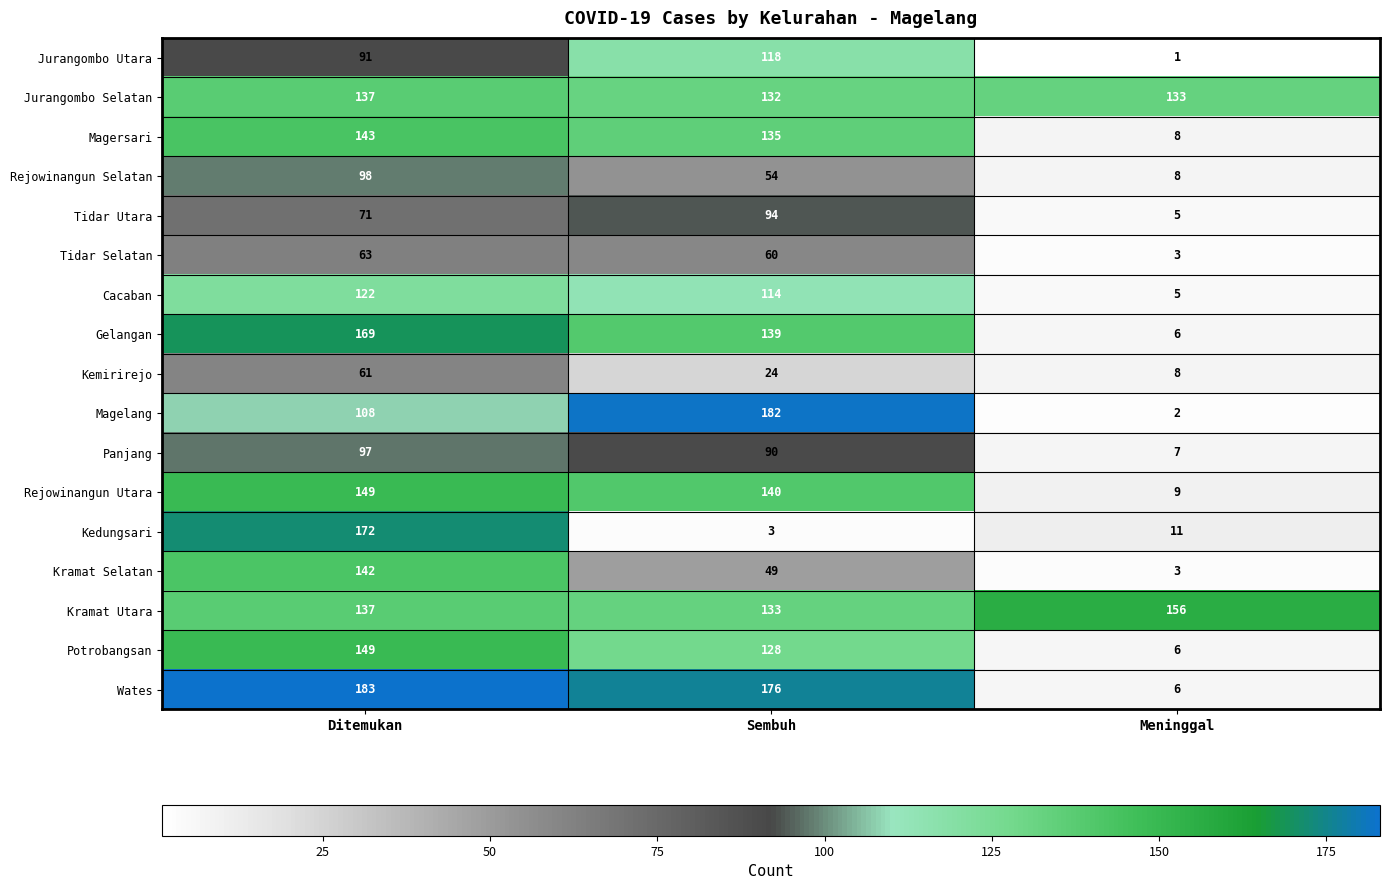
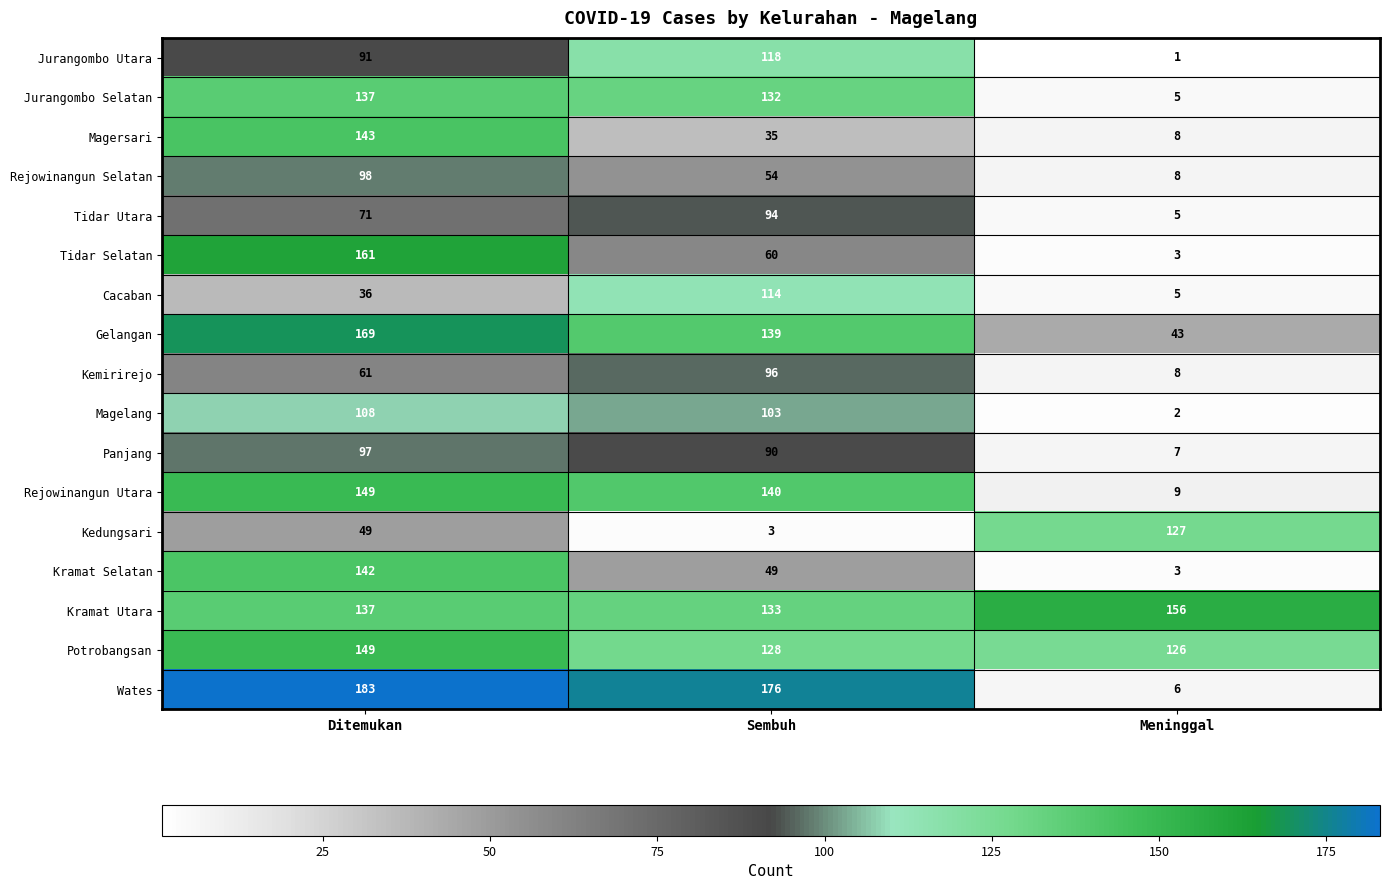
Jurangombo Selatan, Meninggal: 133 -> 5
Magersari, Sembuh: 135 -> 35
Tidar Selatan, Ditemukan: 63 -> 161
Cacaban, Ditemukan: 122 -> 36
Gelangan, Meninggal: 6 -> 43
Kemirirejo, Sembuh: 24 -> 96
Magelang, Sembuh: 182 -> 103
Kedungsari, Ditemukan: 172 -> 49
Kedungsari, Meninggal: 11 -> 127
Potrobangsan, Meninggal: 6 -> 126
